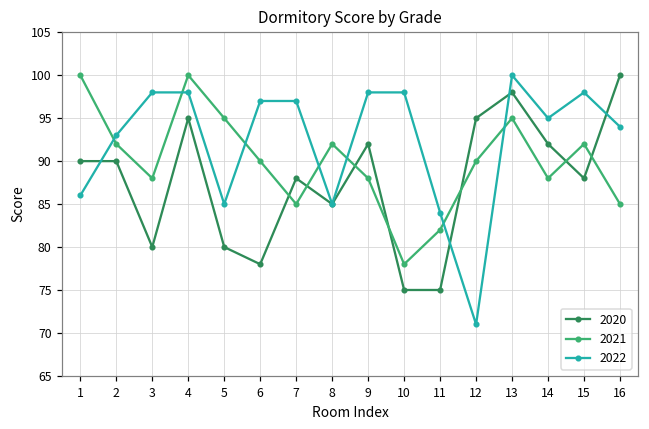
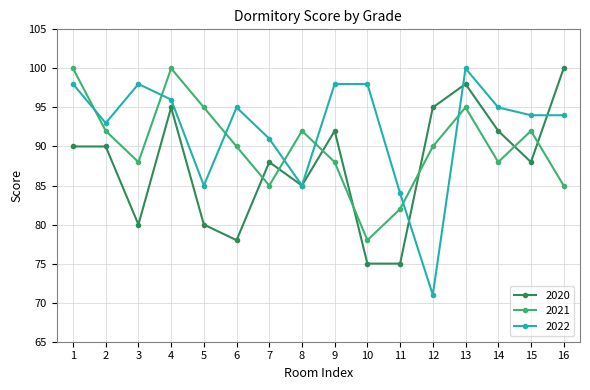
2022, 1: 86 -> 98
2022, 4: 98 -> 96
2022, 6: 97 -> 95
2022, 7: 97 -> 91
2022, 15: 98 -> 94
